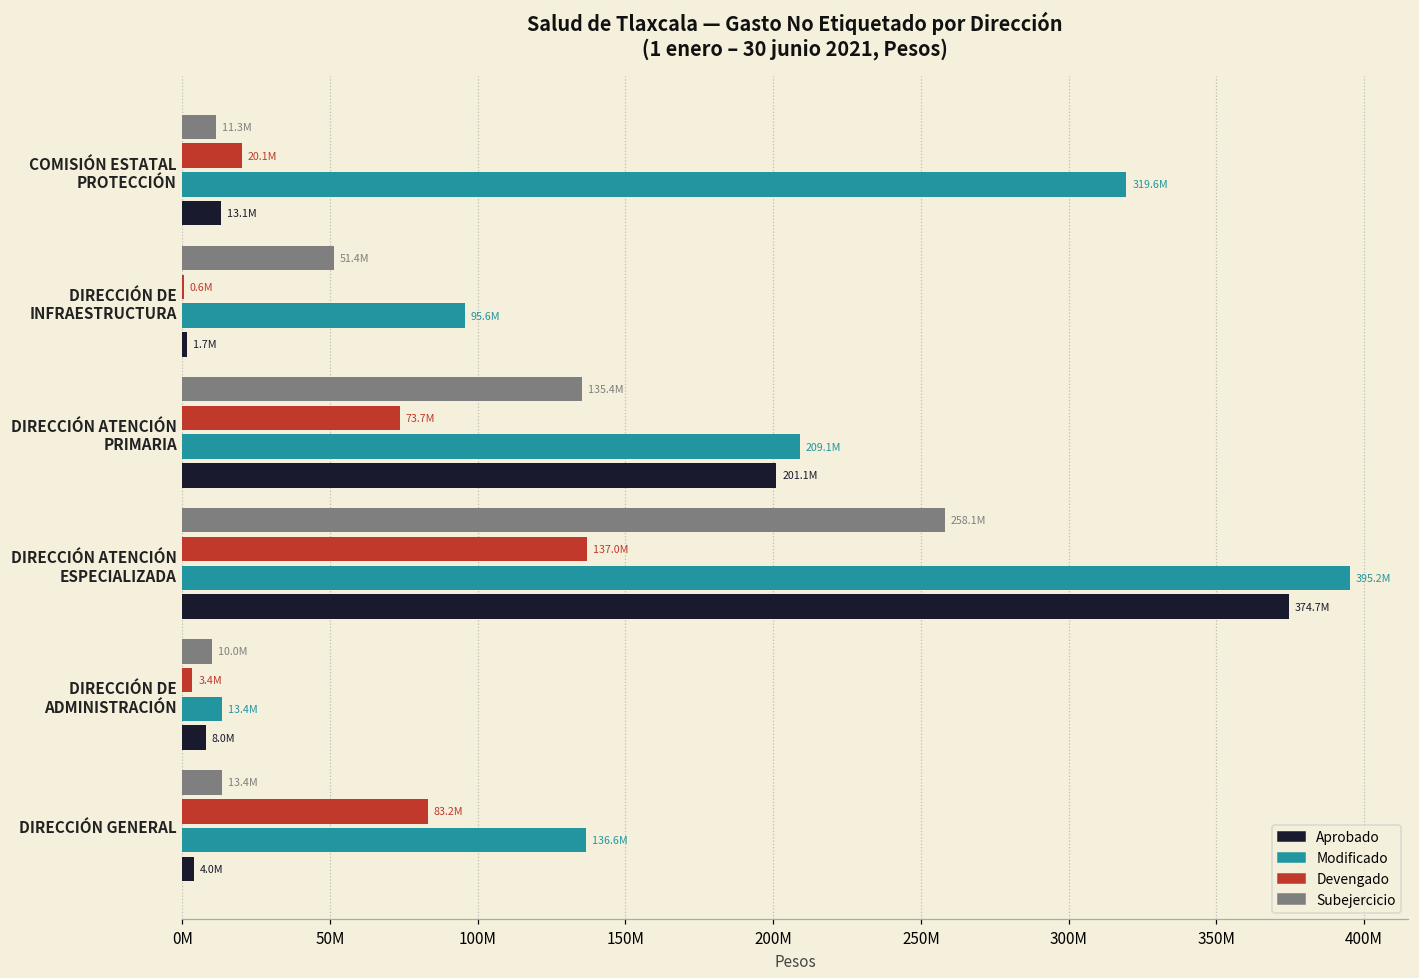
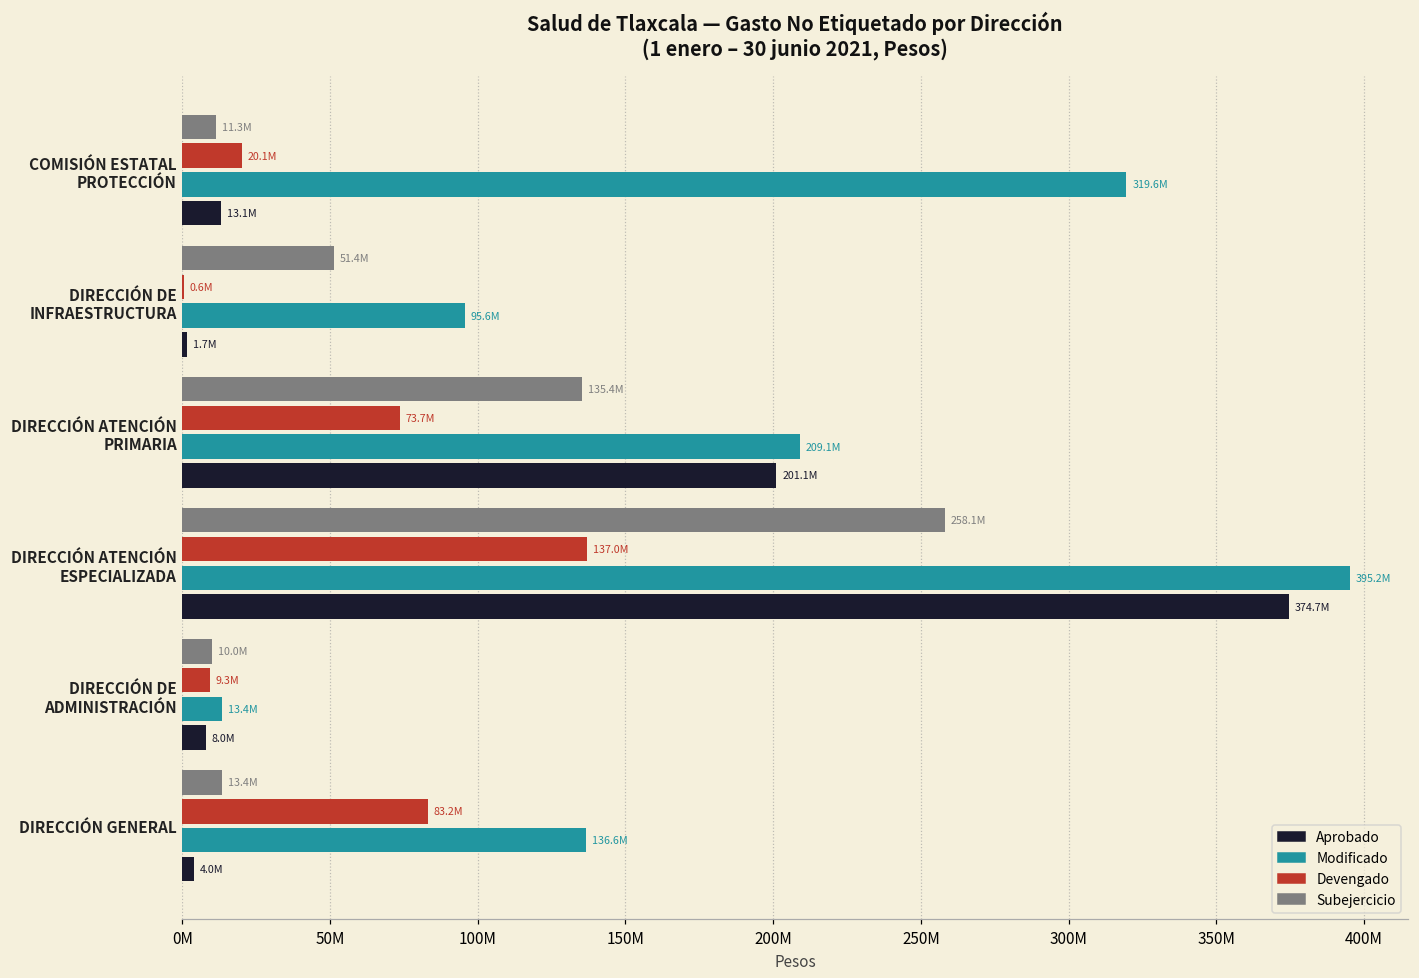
Devengado, DIRECCIÓN DE ADMINISTRACIÓN: 3.4M -> 9.3M
